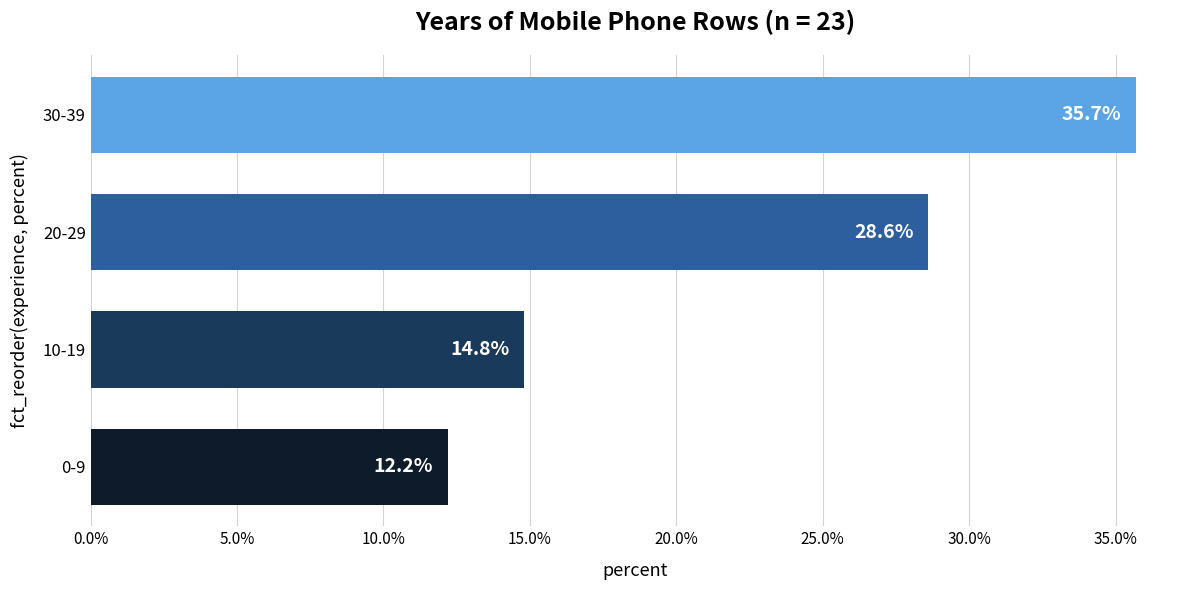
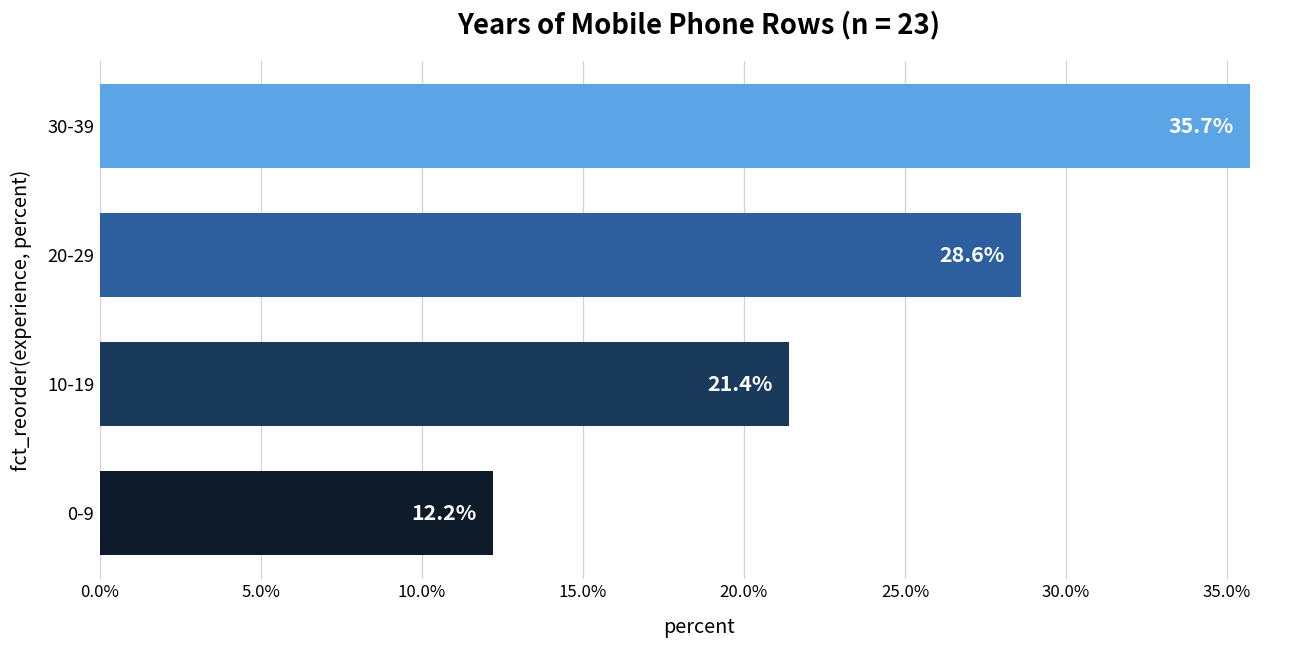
10-19: 14.8% -> 21.4%
